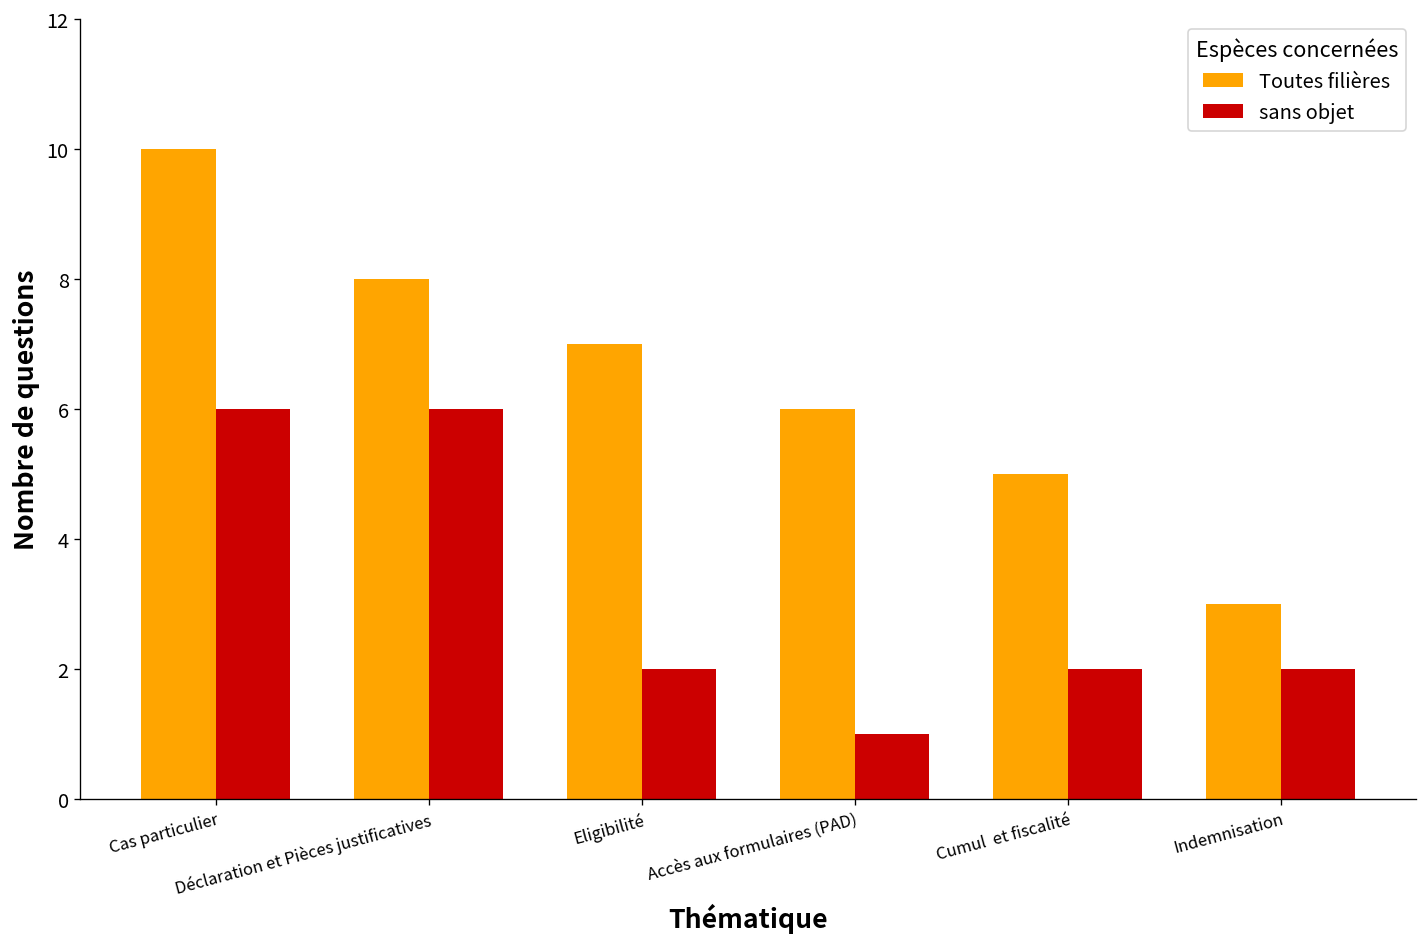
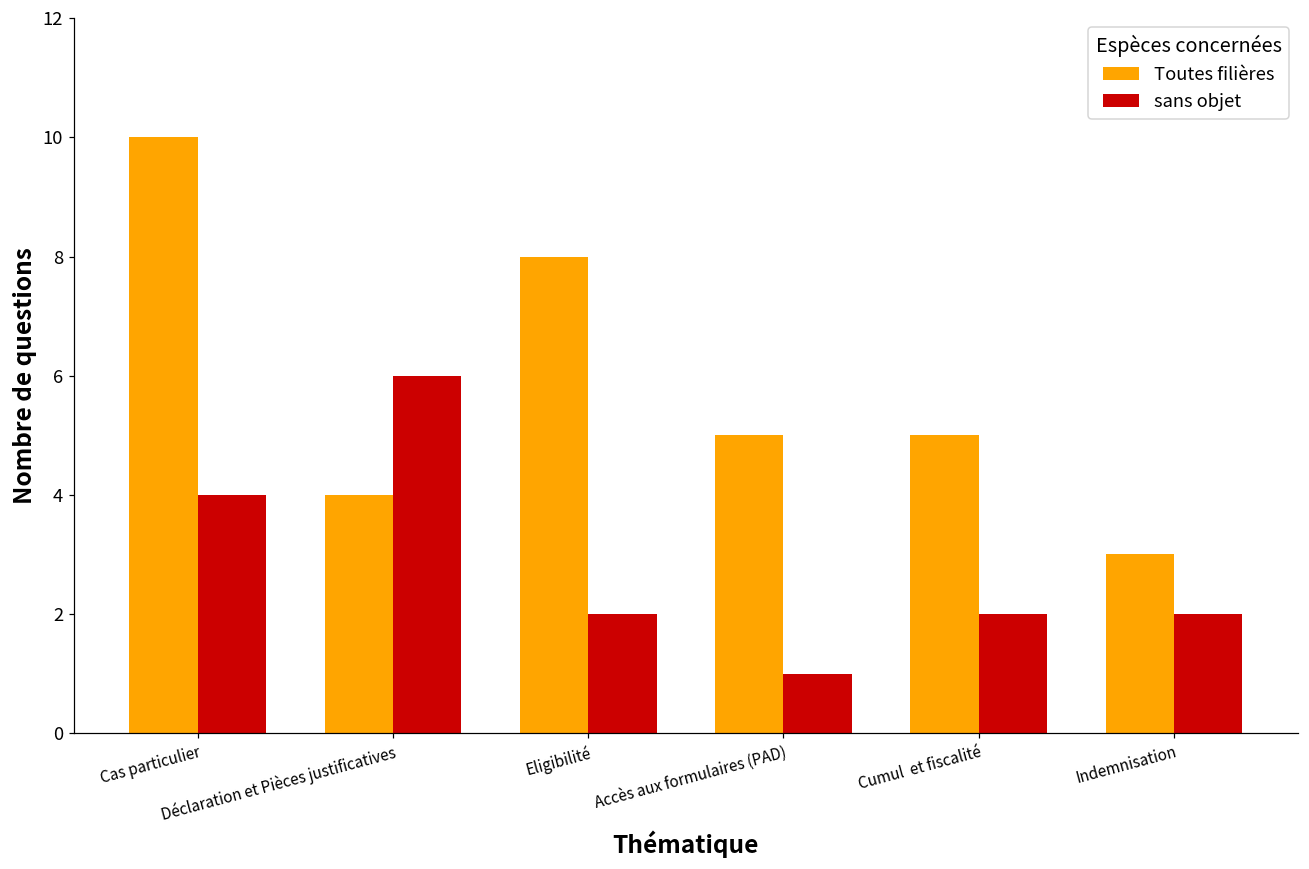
sans objet, Cas particulier: 6 -> 4
Toutes filières, Déclaration et Pièces justificatives: 8 -> 4
Toutes filières, Eligibilité: 7 -> 8
Toutes filières, Accès aux formulaires (PAD): 6 -> 5
